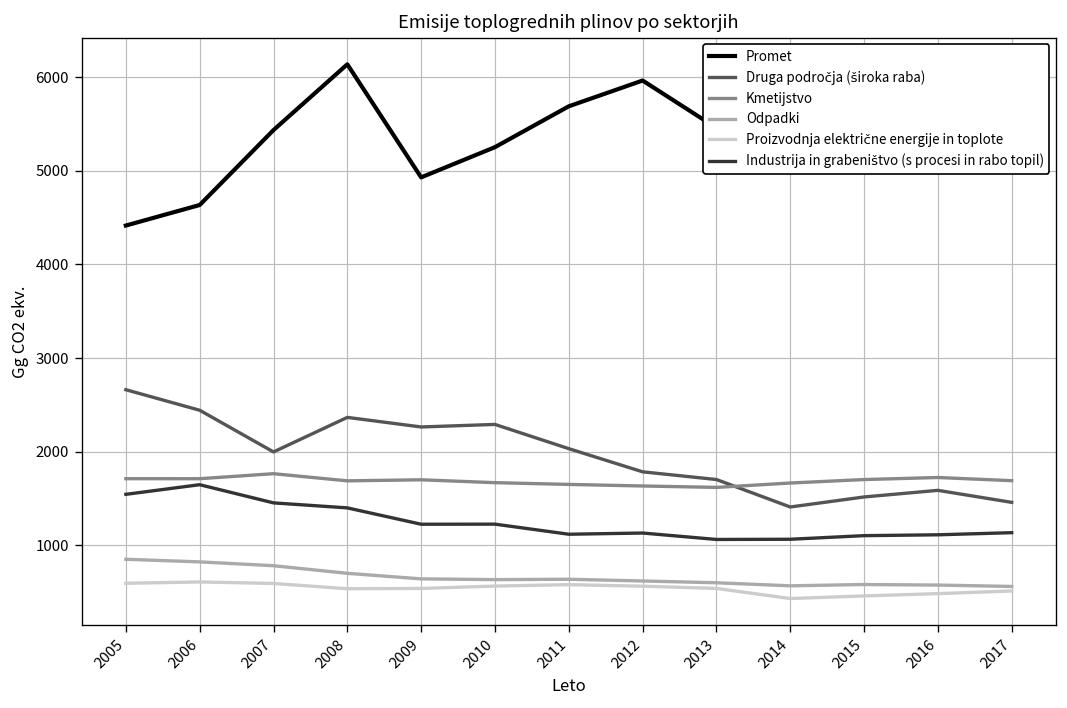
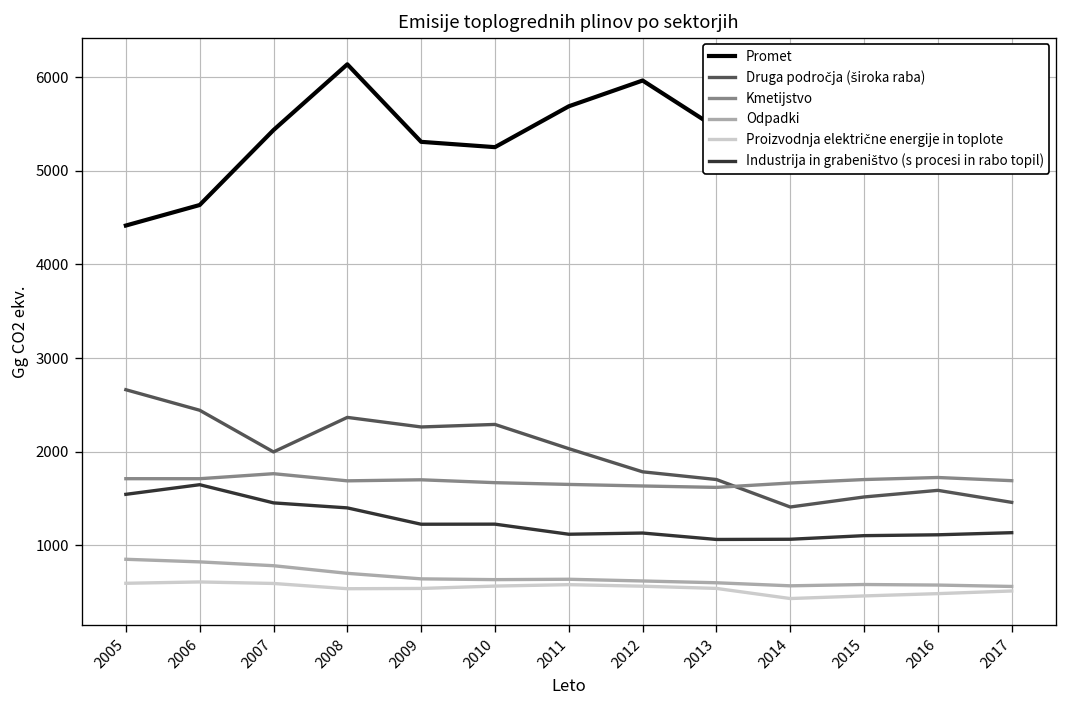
Promet, 2009: 4900 -> 5300
